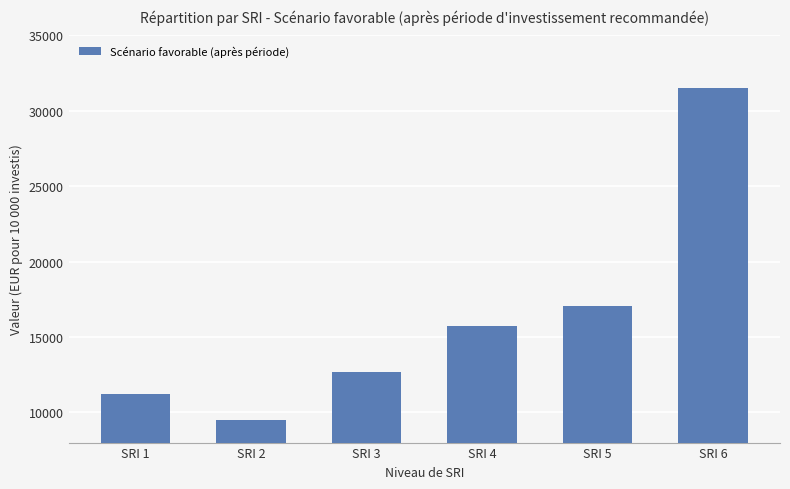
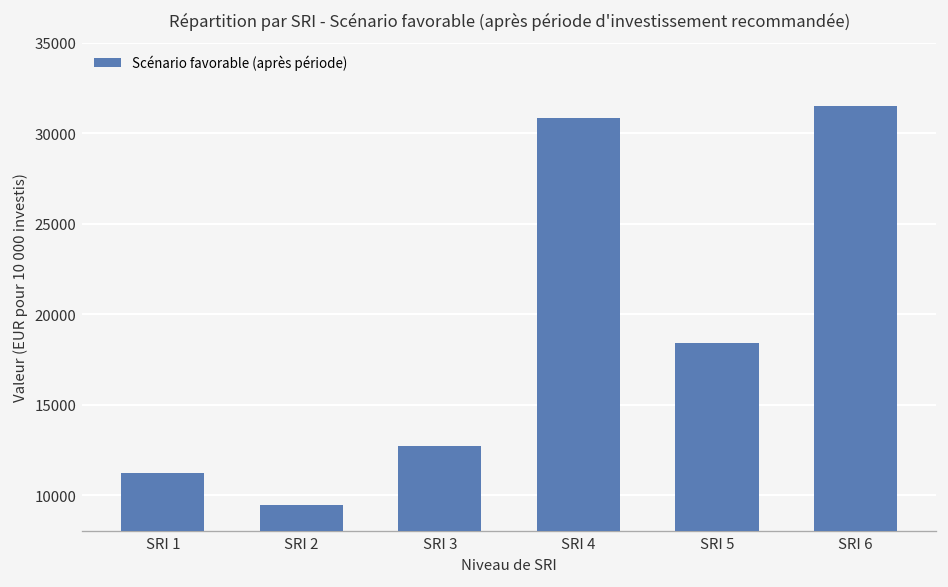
SRI 4: 15700 -> 30800
SRI 5: 17000 -> 18400
